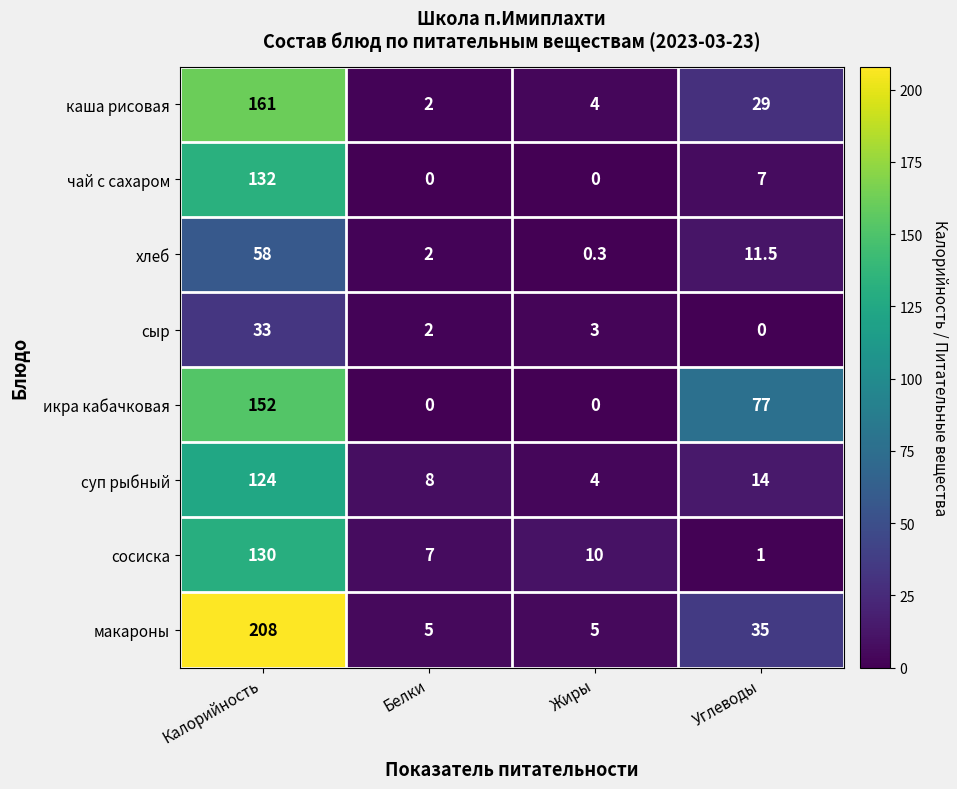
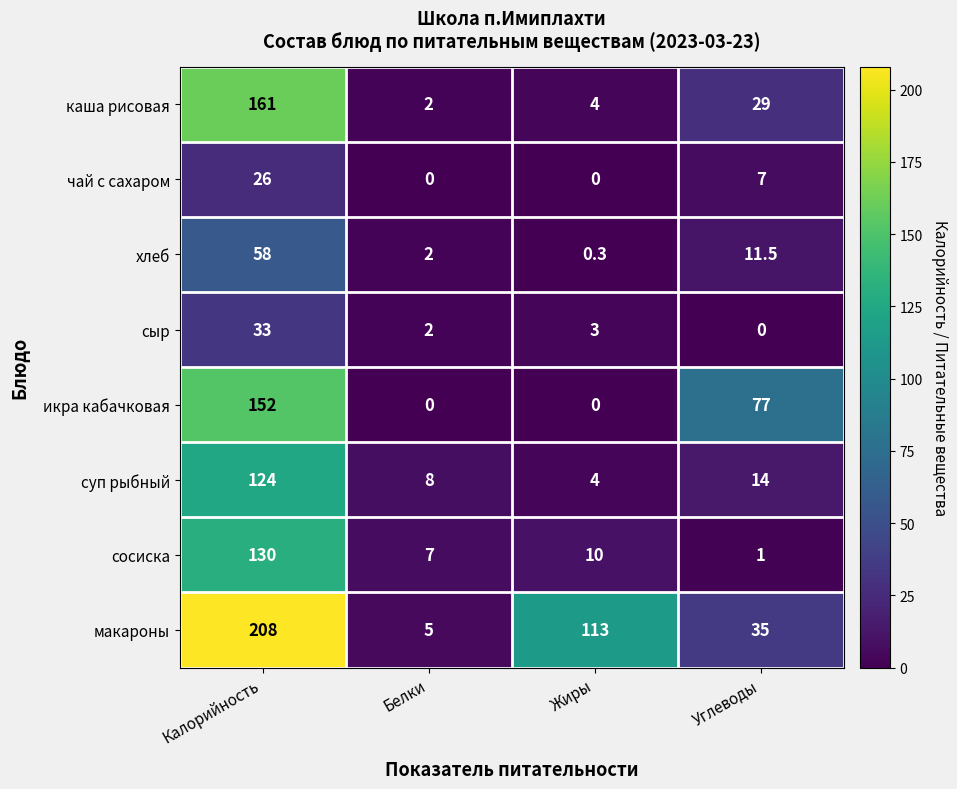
чай с сахаром, Калорийность: 132 -> 26
макароны, Жиры: 5 -> 113
